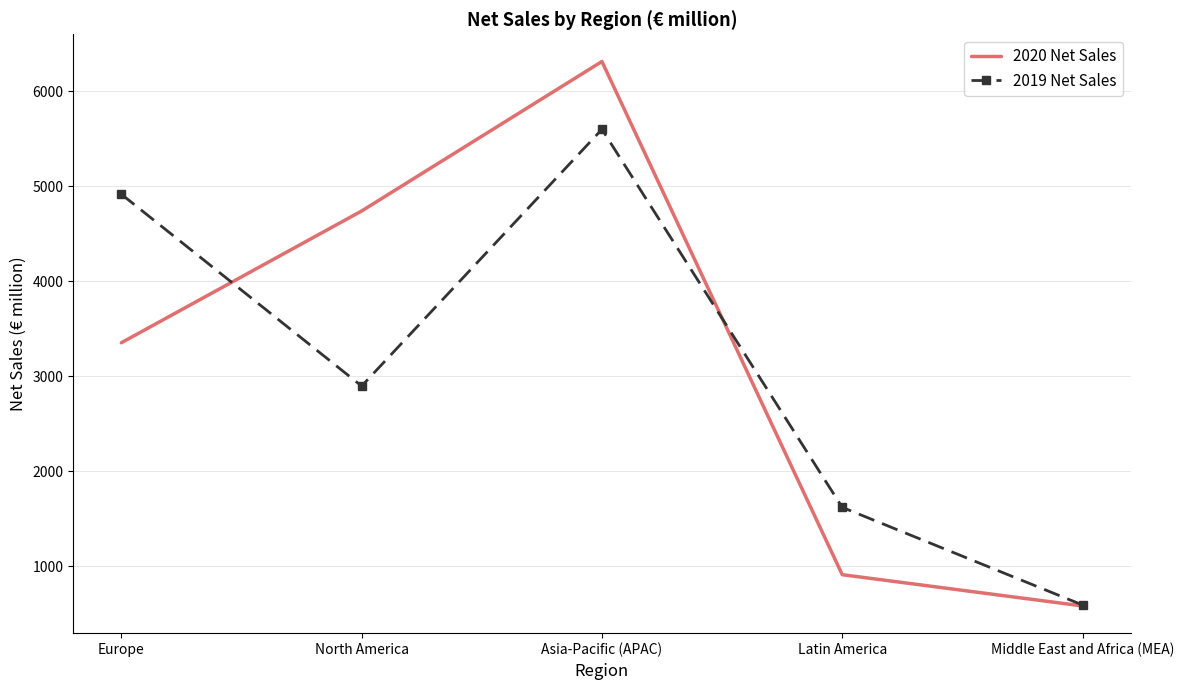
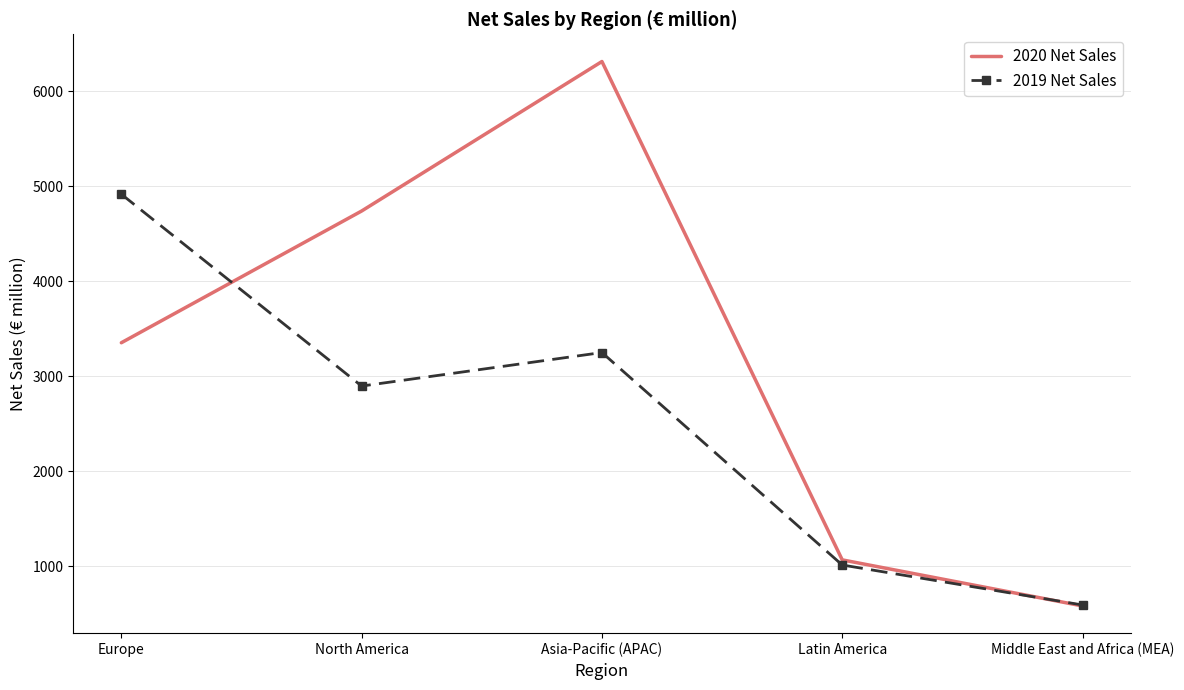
2019 Net Sales, Asia-Pacific (APAC): 5600 -> 3200
2020 Net Sales, Latin America: 900 -> 1100
2019 Net Sales, Latin America: 1600 -> 1000
